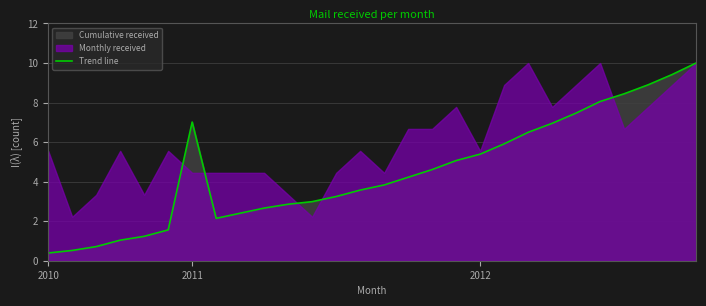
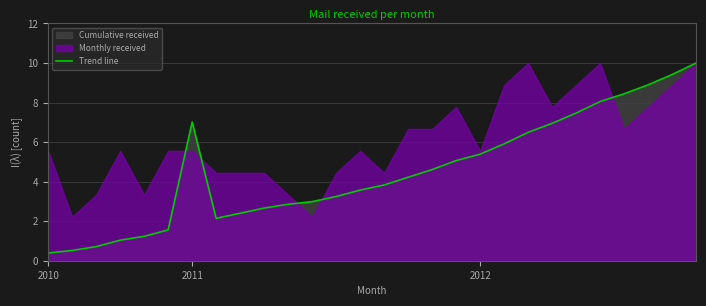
Monthly received, 2011: 4.4 -> 5.6
